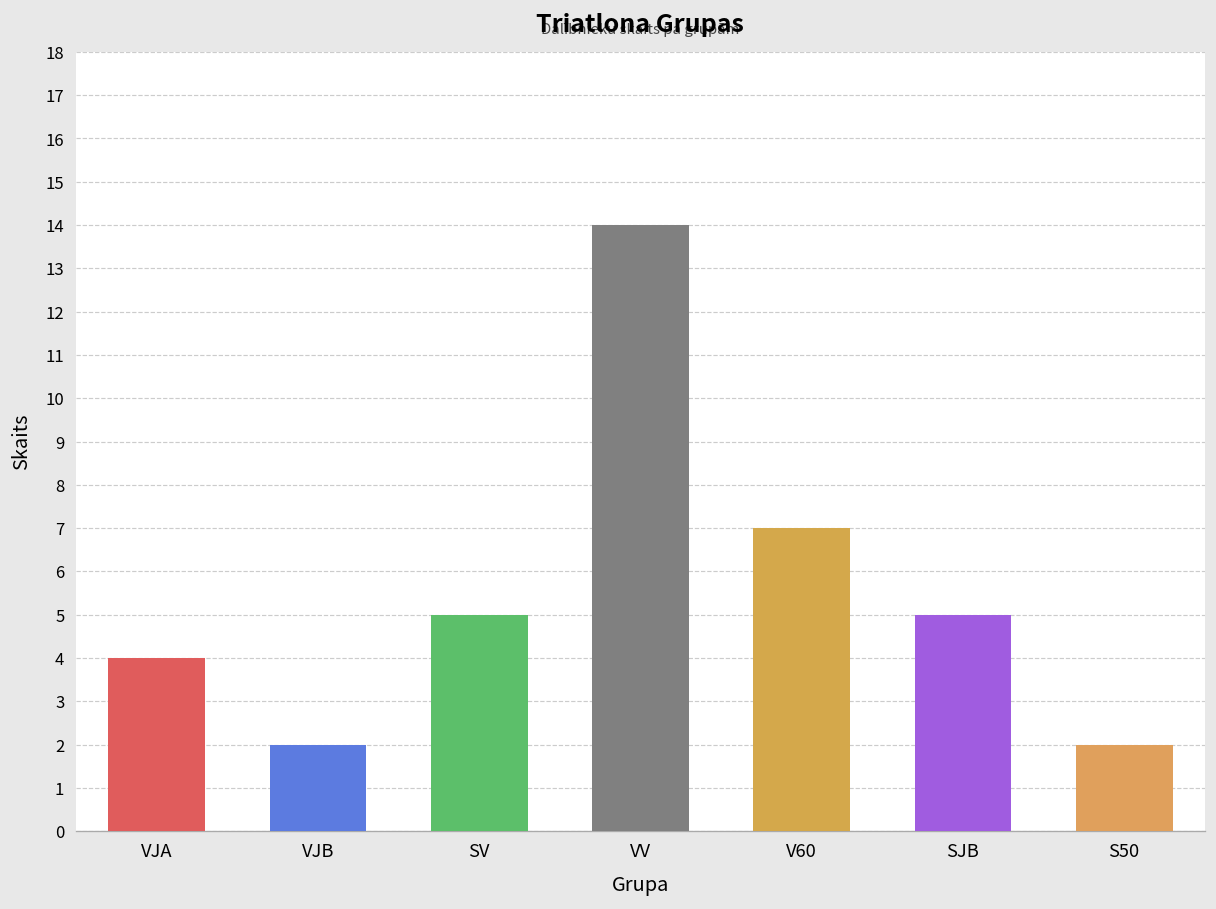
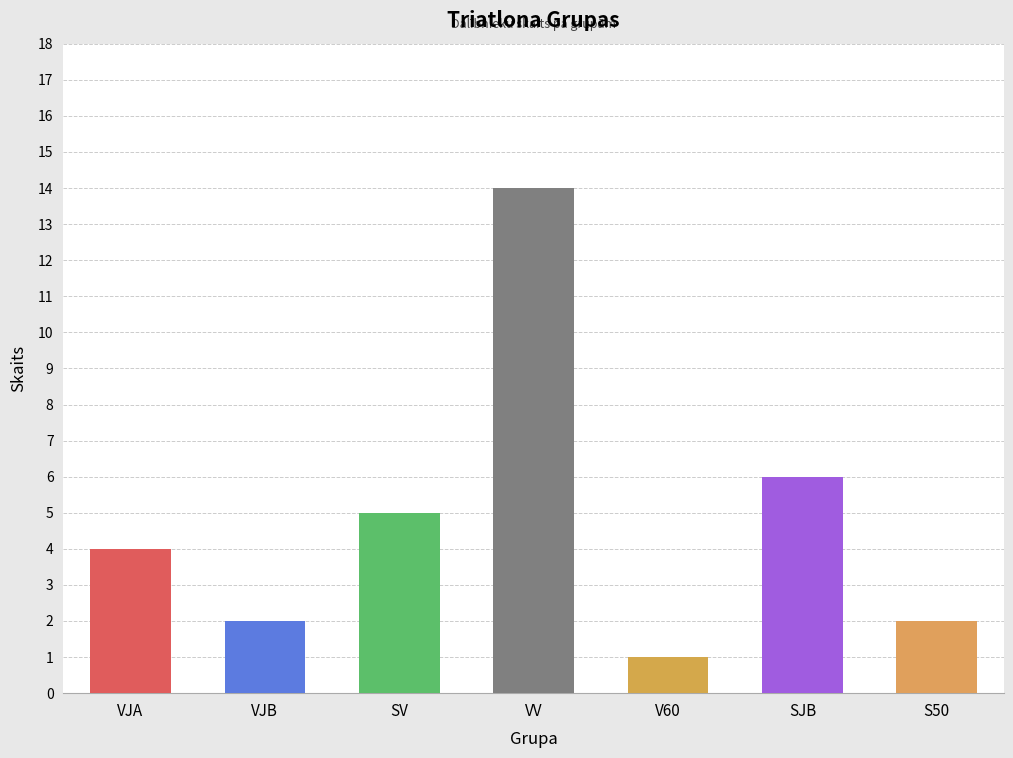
V60: 7 -> 1
SJB: 5 -> 6
